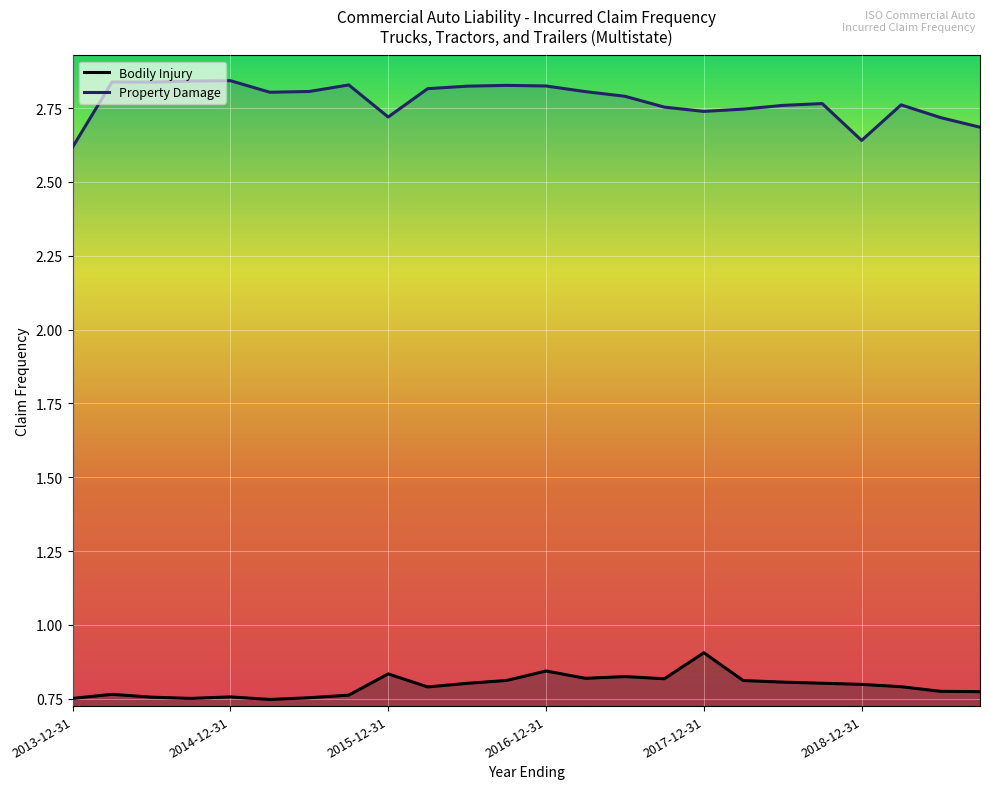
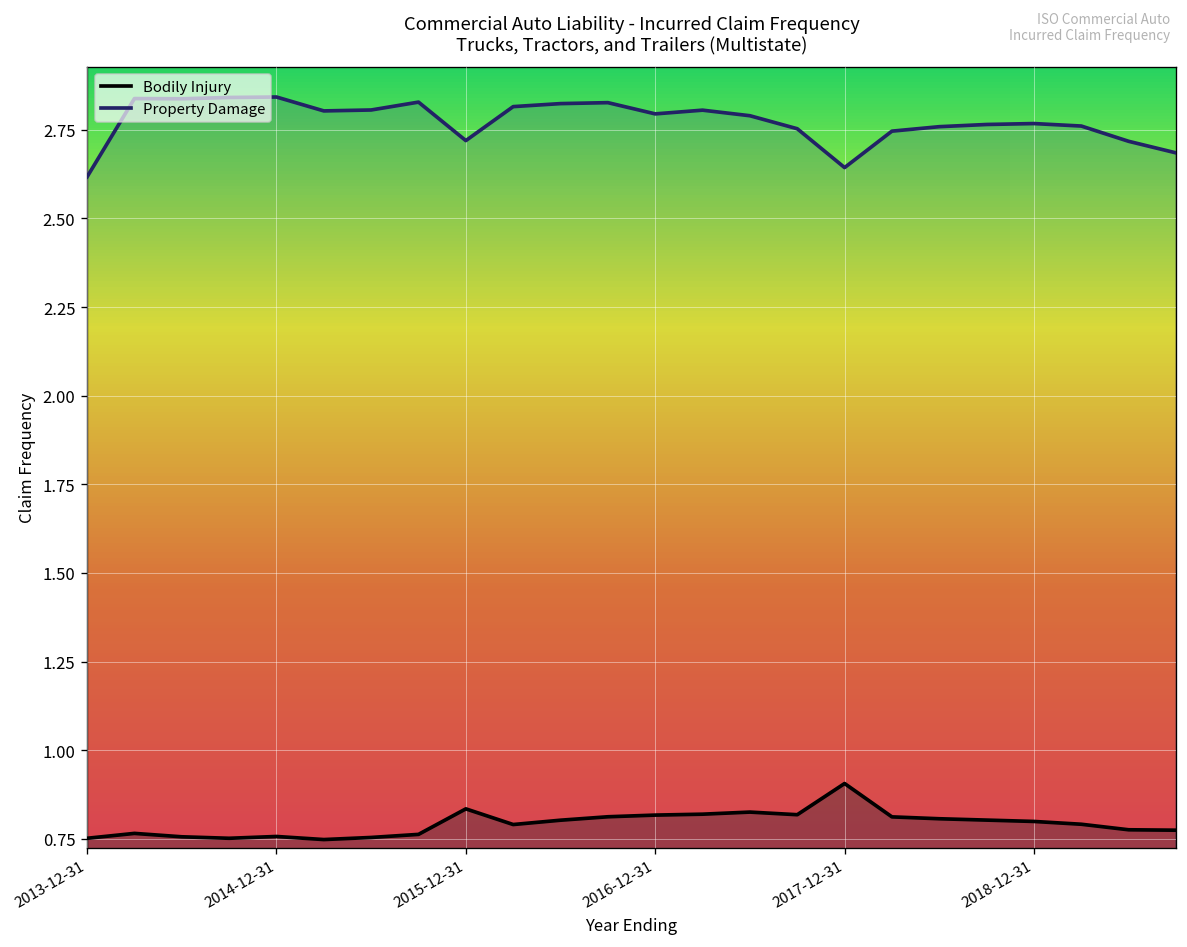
Bodily Injury, 2016-12-31: 0.84 -> 0.82
Property Damage, 2016-12-31: 2.82 -> 2.80
Property Damage, 2017-12-31: 2.74 -> 2.64
Property Damage, 2018-12-31: 2.64 -> 2.77
